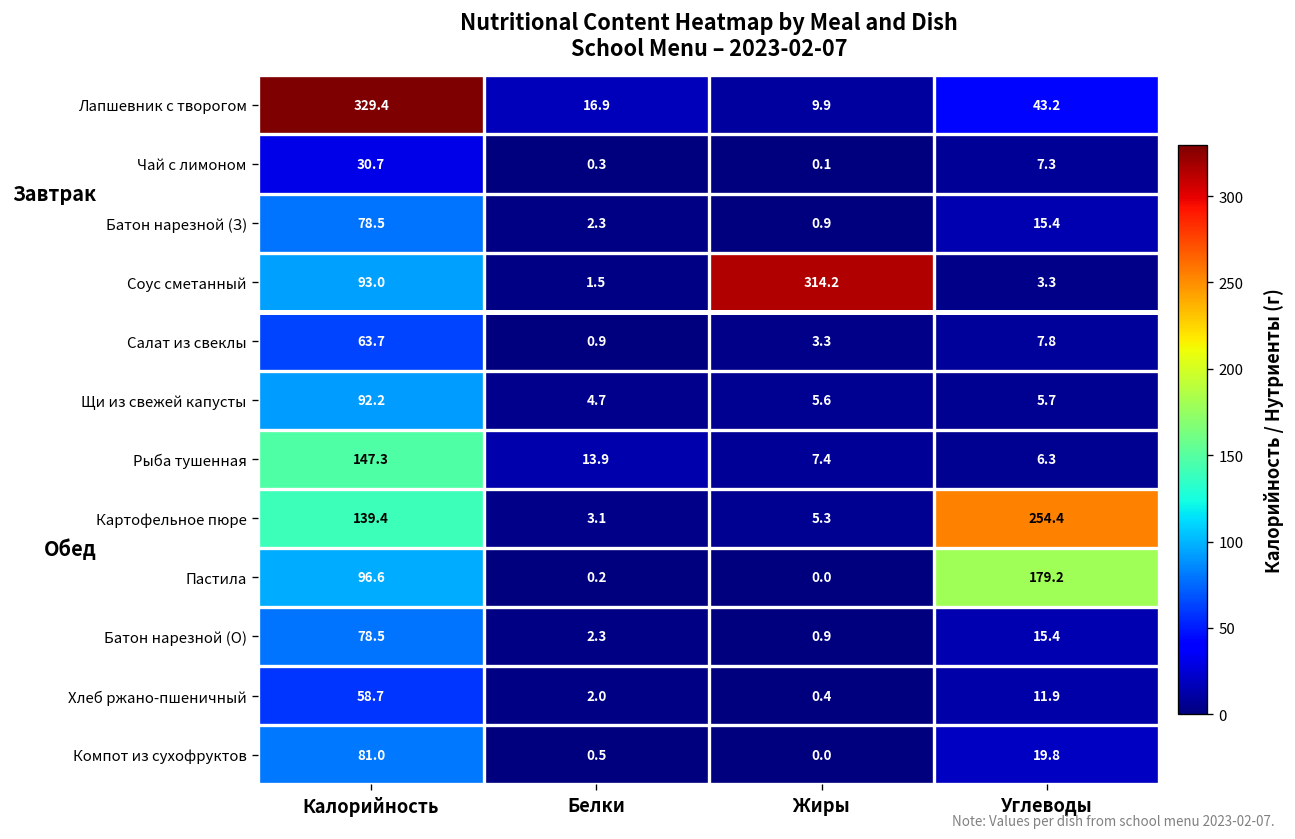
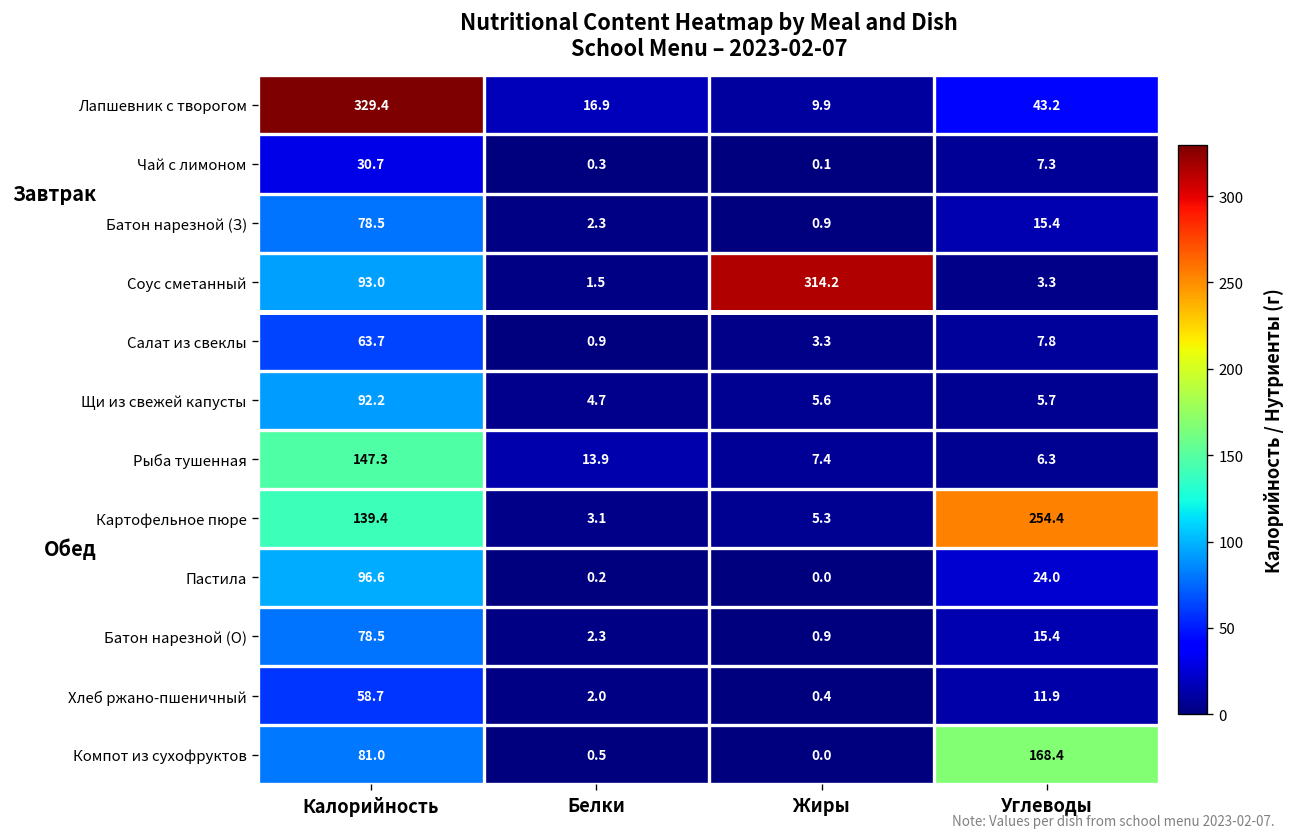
Пастила, Углеводы: 179.2 -> 24.0
Компот из сухофруктов, Углеводы: 19.8 -> 168.4
